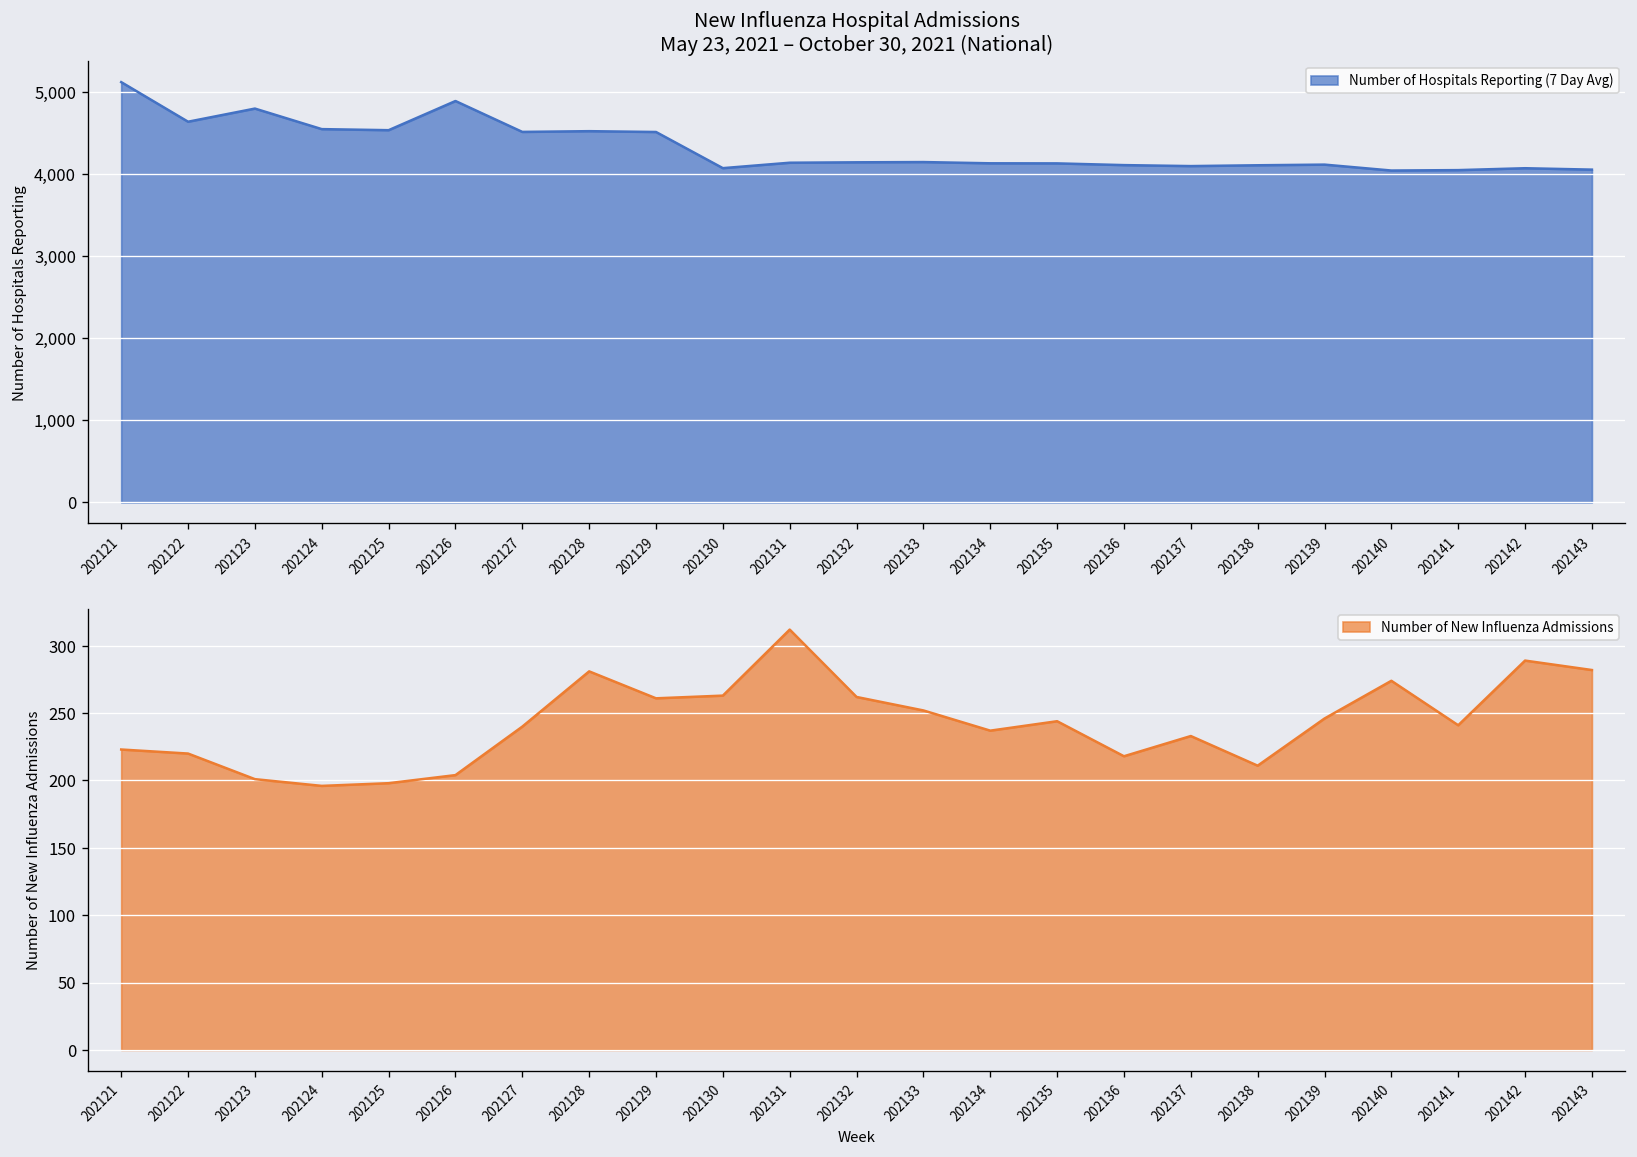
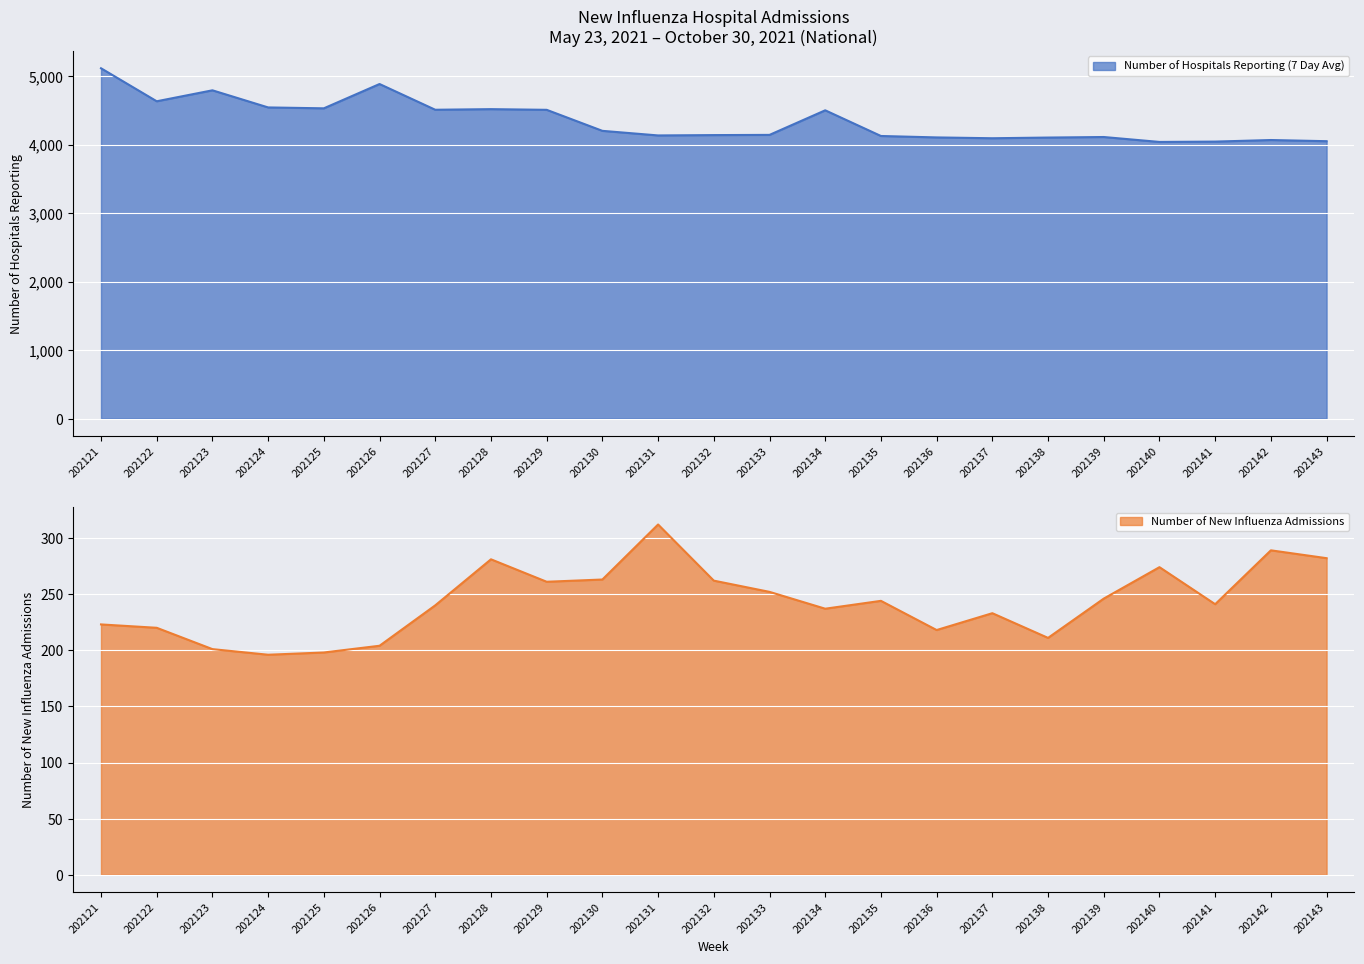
New Influenza Hospital Admissions May 23, 2021 – October 30, 2021 (National), 202130: 4,100 -> 4,200
New Influenza Hospital Admissions May 23, 2021 – October 30, 2021 (National), 202134: 4,100 -> 4,500
